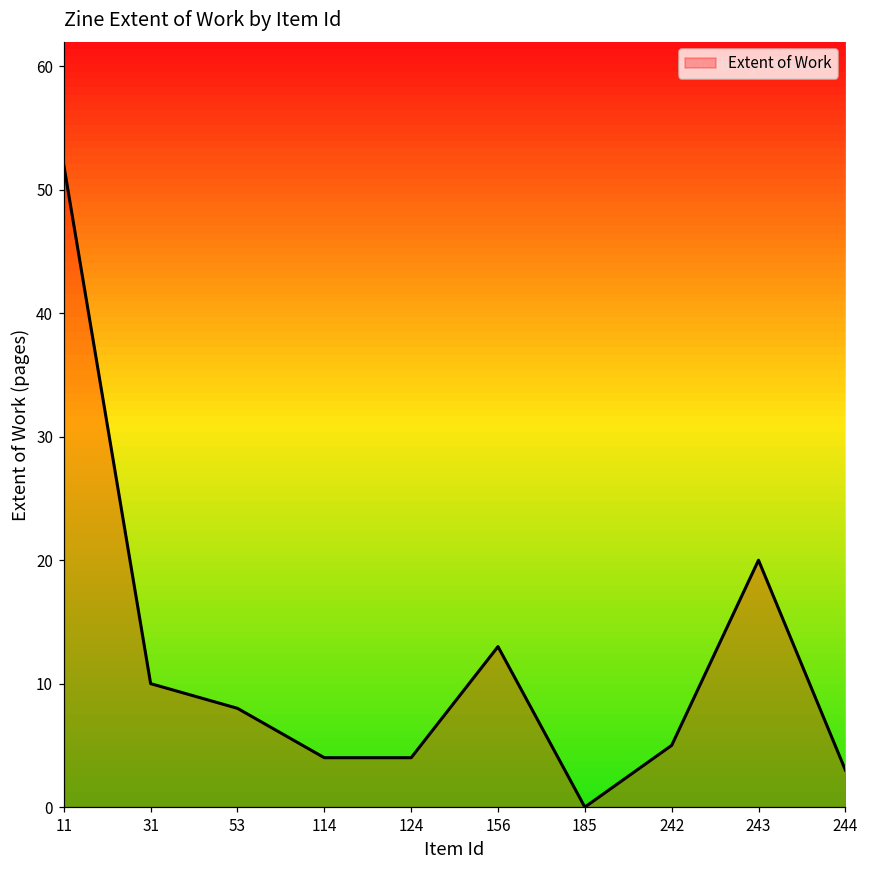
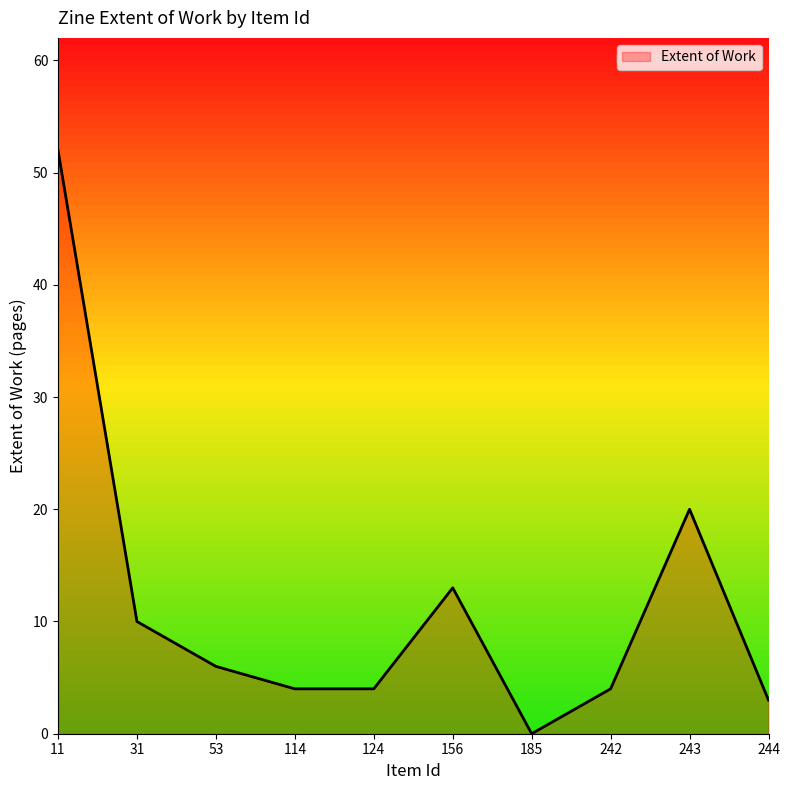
53: 8 -> 6
242: 5 -> 4
